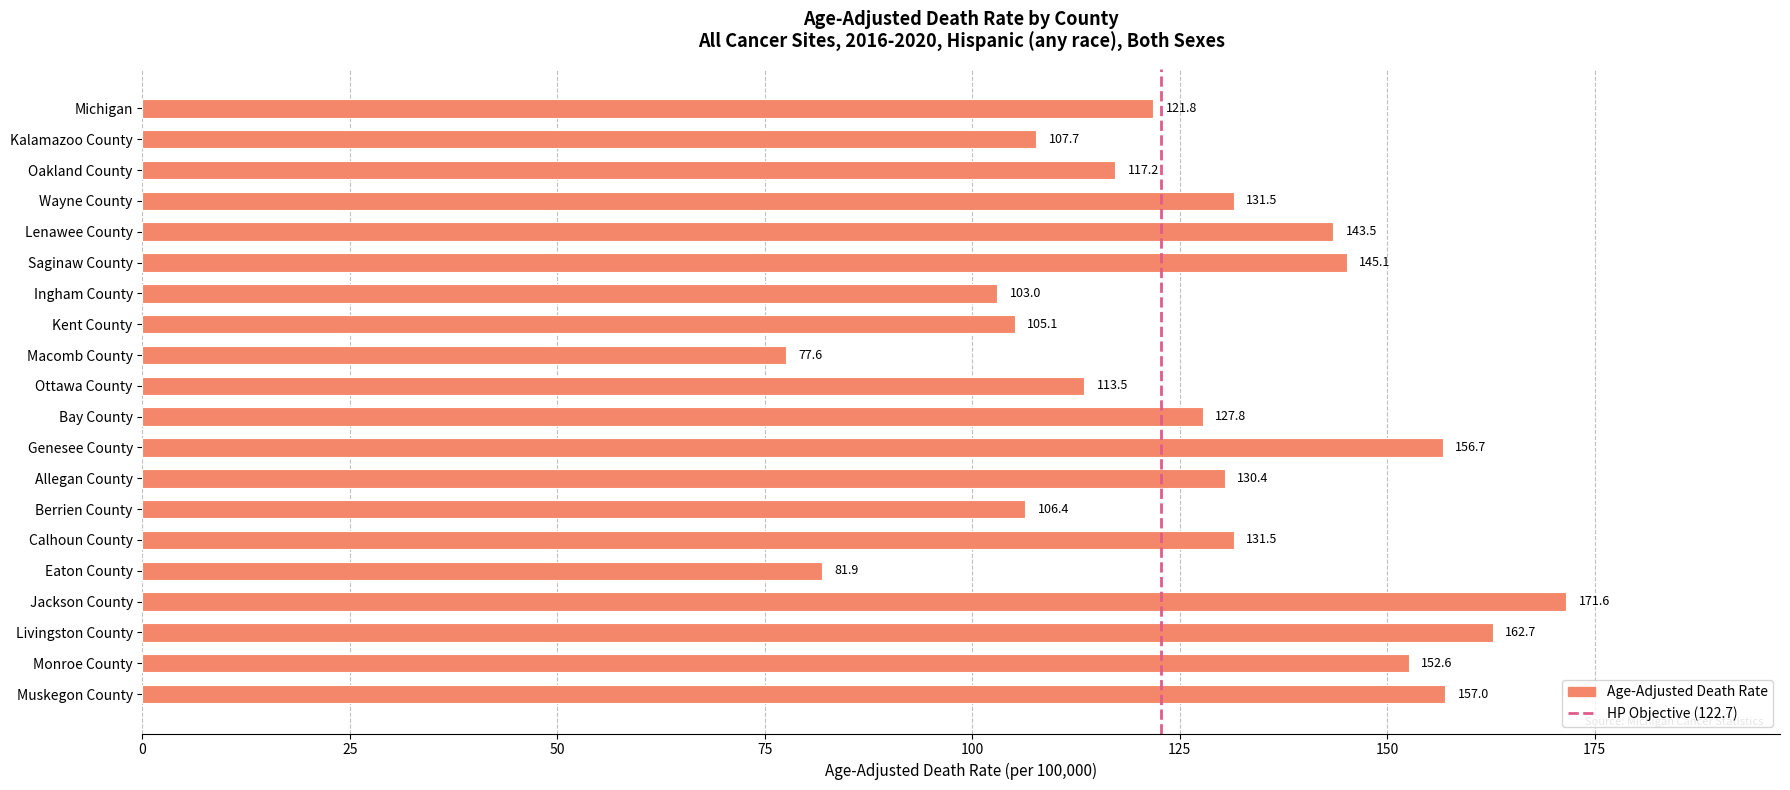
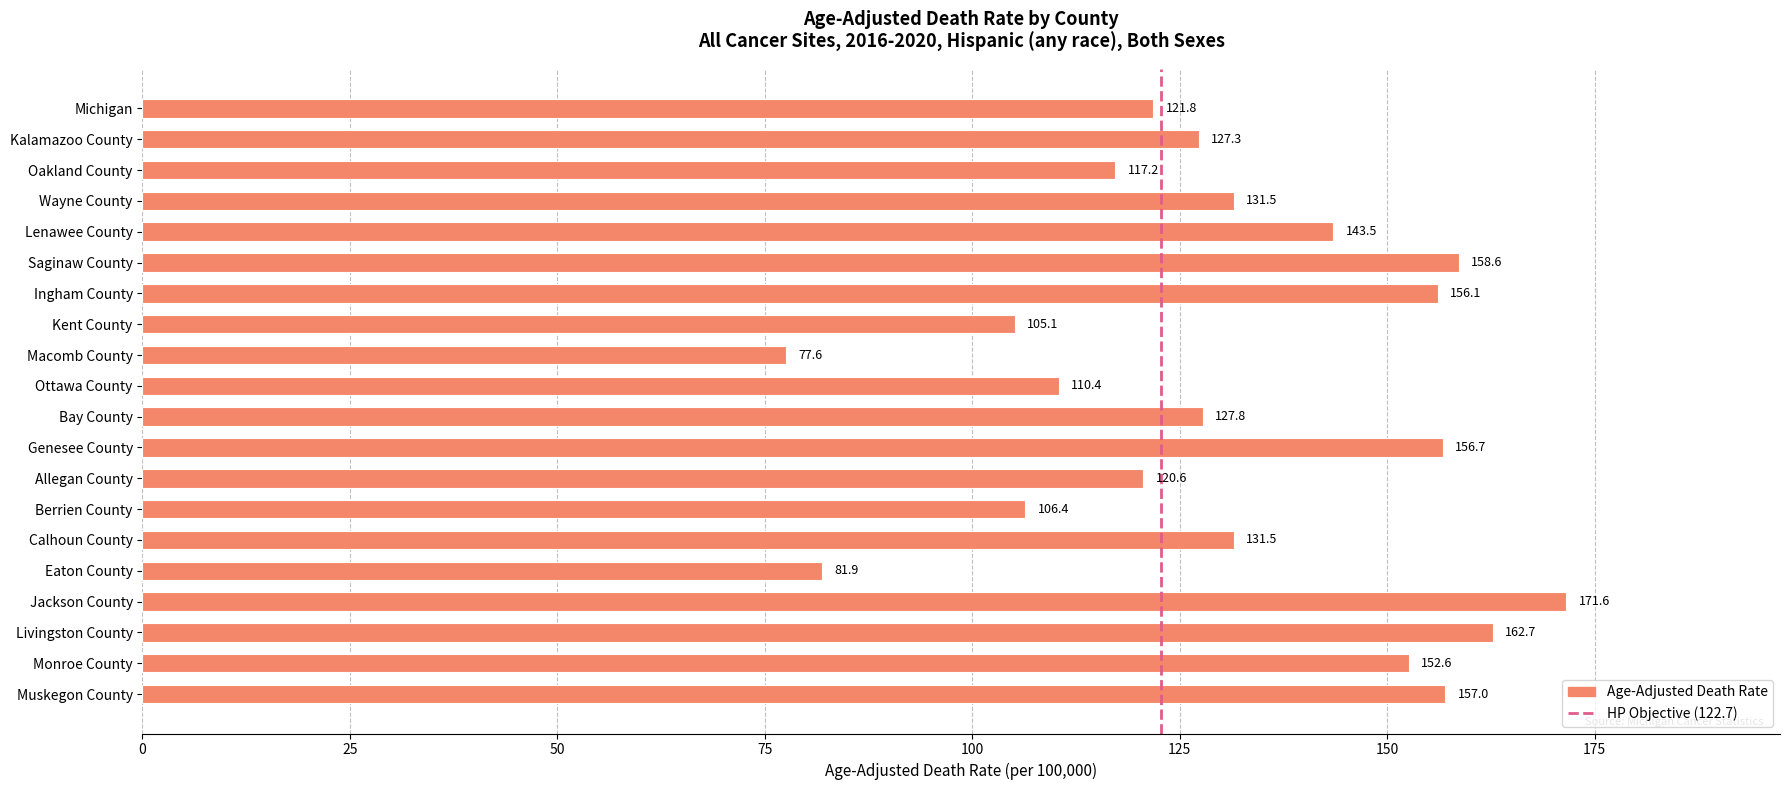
Kalamazoo County: 107.7 -> 127.3
Saginaw County: 145.1 -> 158.6
Ingham County: 103.0 -> 156.1
Ottawa County: 113.5 -> 110.4
Allegan County: 130.4 -> 120.6
